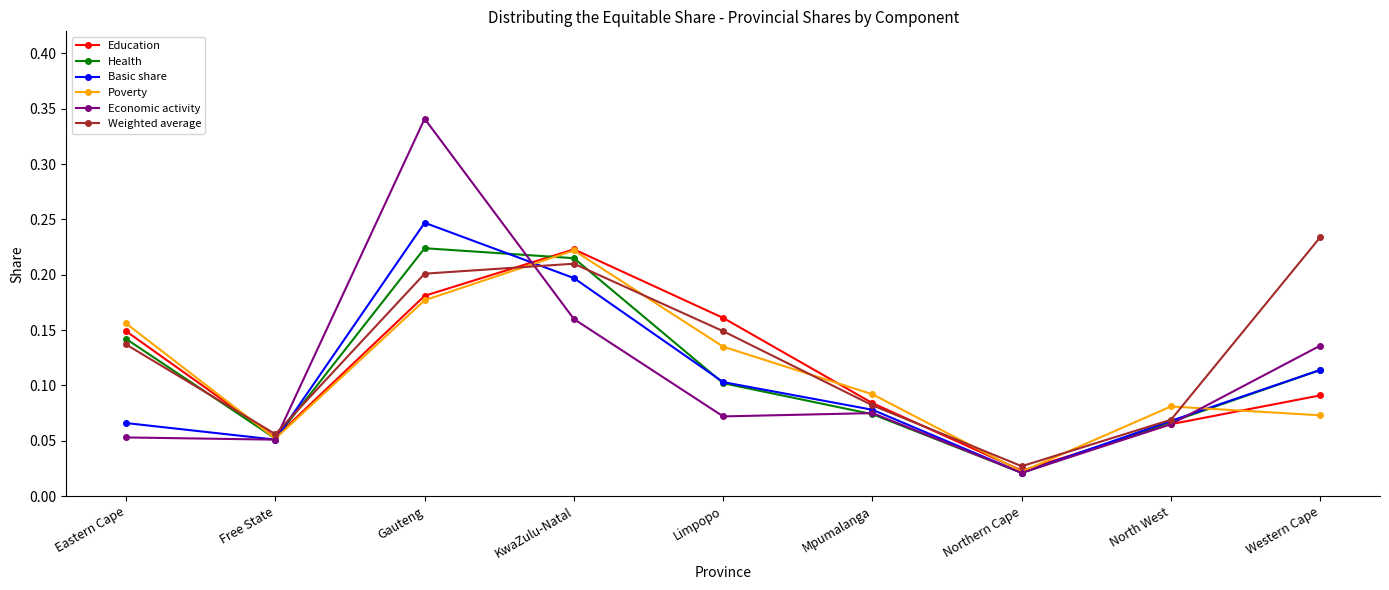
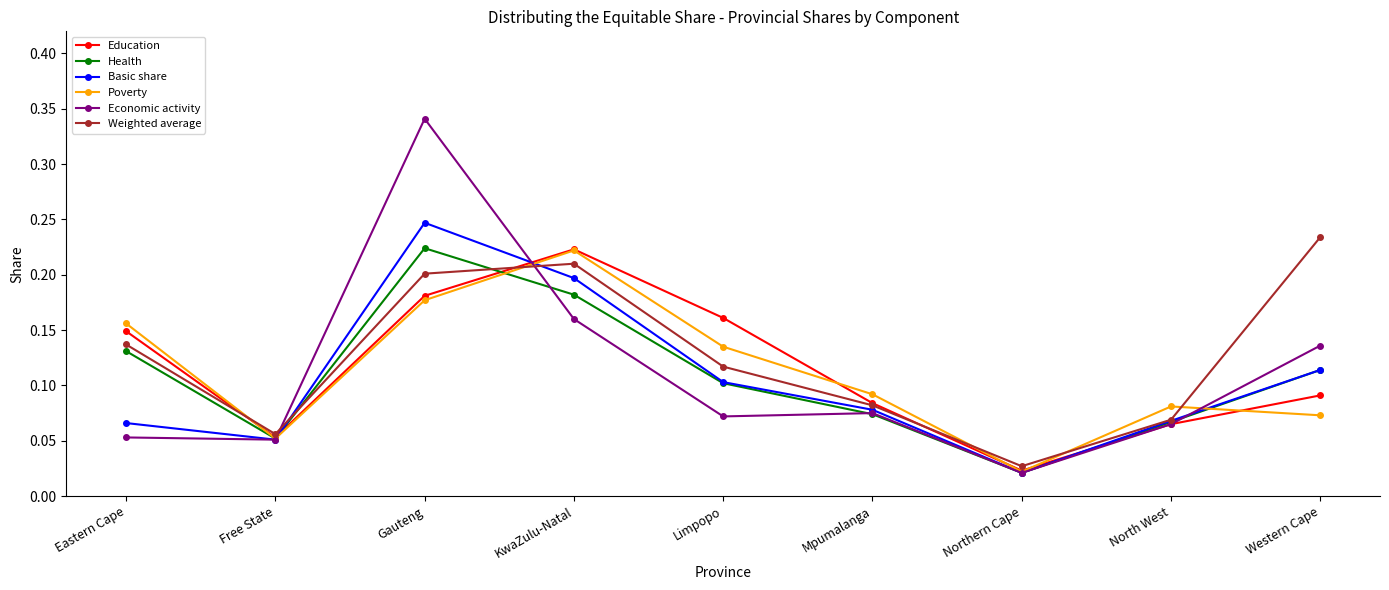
Health, Eastern Cape: 0.142 -> 0.131
Health, KwaZulu-Natal: 0.215 -> 0.182
Weighted average, Limpopo: 0.149 -> 0.117
